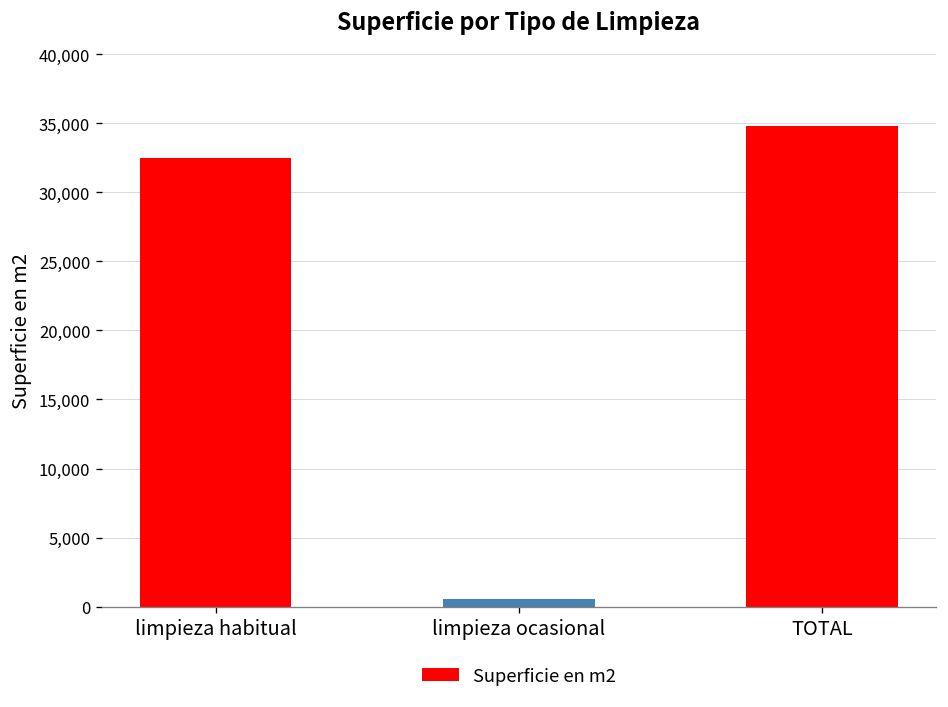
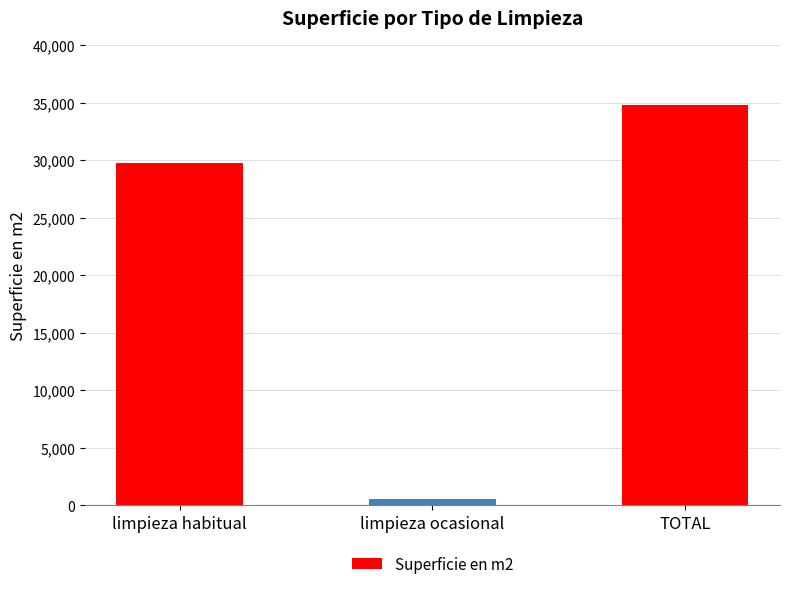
limpieza habitual: 32,500 -> 29,800
